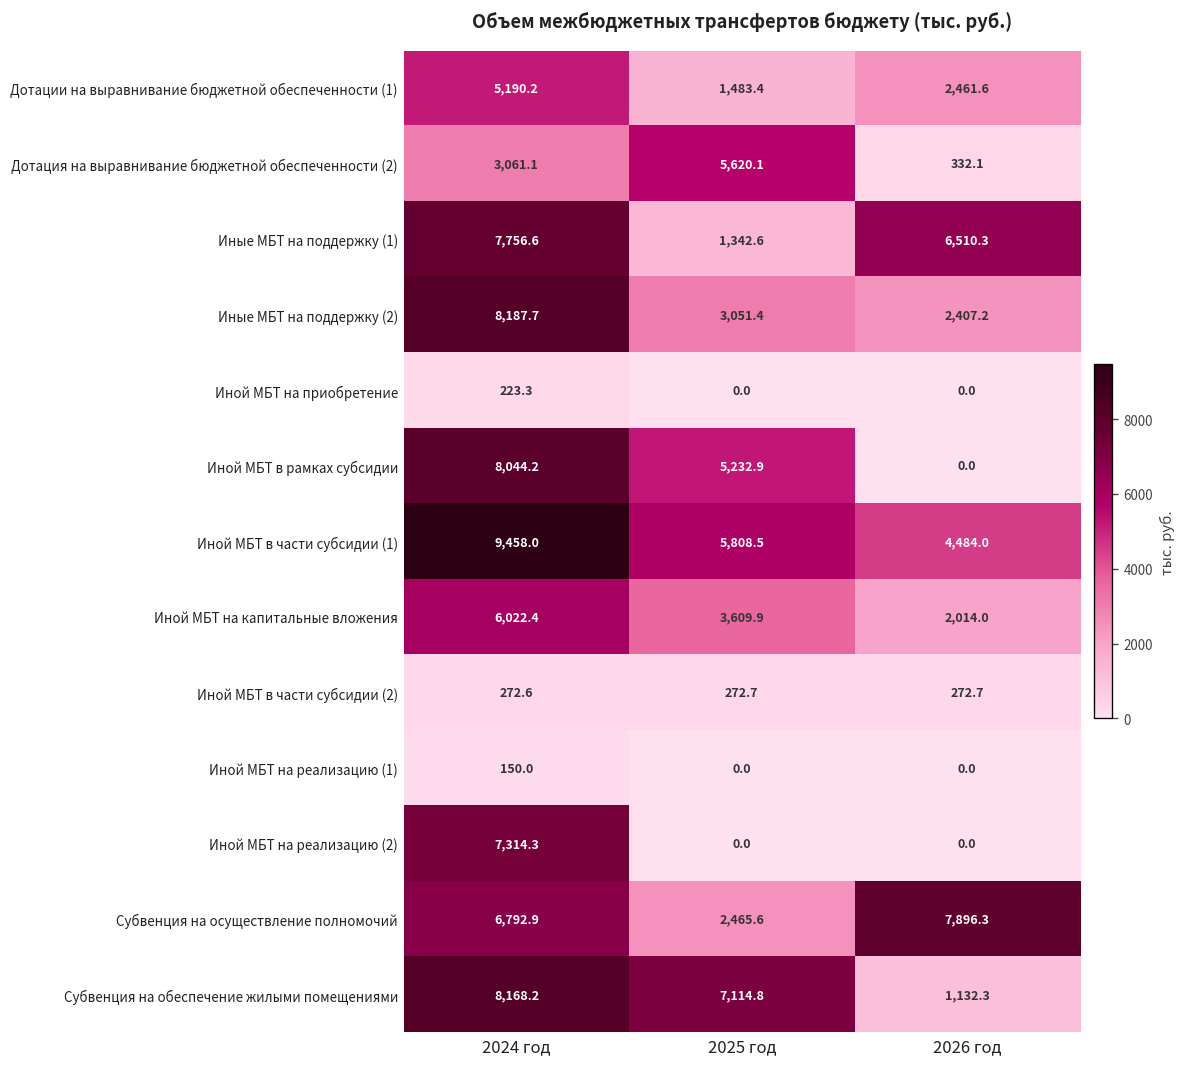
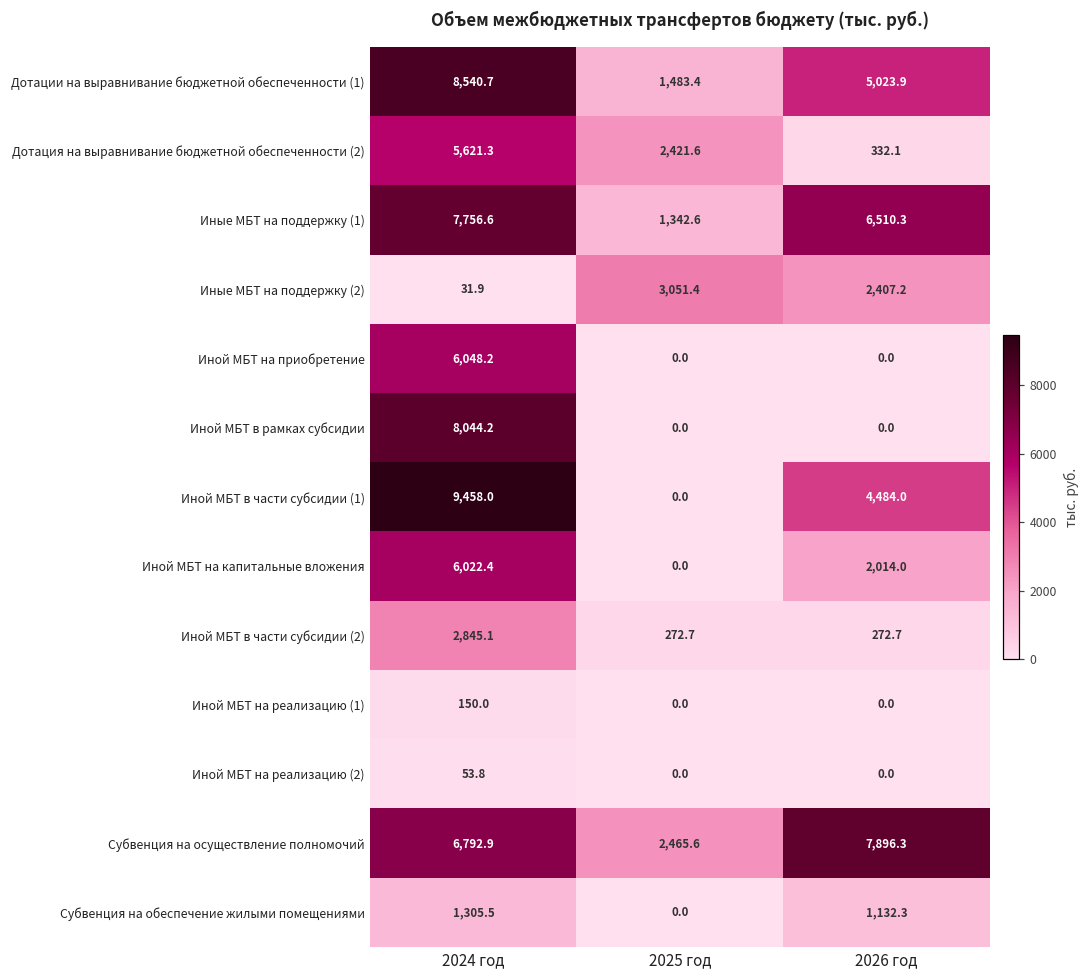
Дотации на выравнивание бюджетной обеспеченности (1), 2024 год: 5,190.2 -> 8,540.7
Дотации на выравнивание бюджетной обеспеченности (1), 2026 год: 2,461.6 -> 5,023.9
Дотация на выравнивание бюджетной обеспеченности (2), 2024 год: 3,061.1 -> 5,621.3
Дотация на выравнивание бюджетной обеспеченности (2), 2025 год: 5,620.1 -> 2,421.6
Иные МБТ на поддержку (2), 2024 год: 8,187.7 -> 31.9
Иной МБТ на приобретение, 2024 год: 223.3 -> 6,048.2
Иной МБТ в рамках субсидии, 2025 год: 5,232.9 -> 0.0
Иной МБТ в части субсидии (1), 2025 год: 5,808.5 -> 0.0
Иной МБТ на капитальные вложения, 2025 год: 3,609.9 -> 0.0
Иной МБТ в части субсидии (2), 2024 год: 272.6 -> 2,845.1
Иной МБТ на реализацию (2), 2024 год: 7,314.3 -> 53.8
Субвенция на обеспечение жилыми помещениями, 2024 год: 8,168.2 -> 1,305.5
Субвенция на обеспечение жилыми помещениями, 2025 год: 7,114.8 -> 0.0
